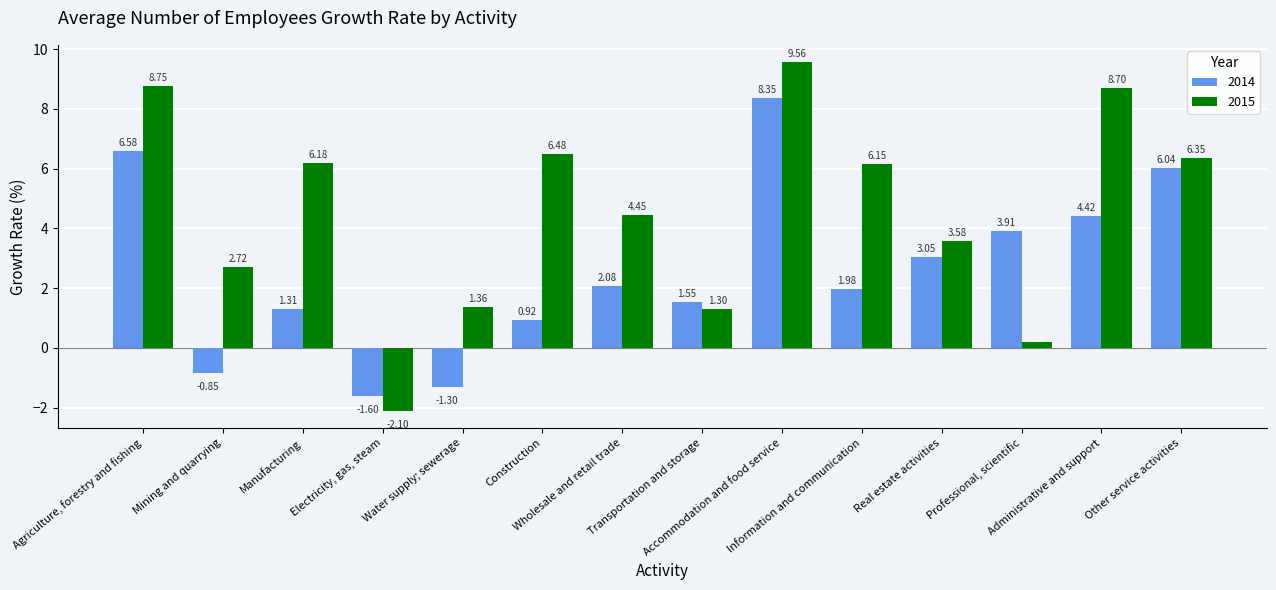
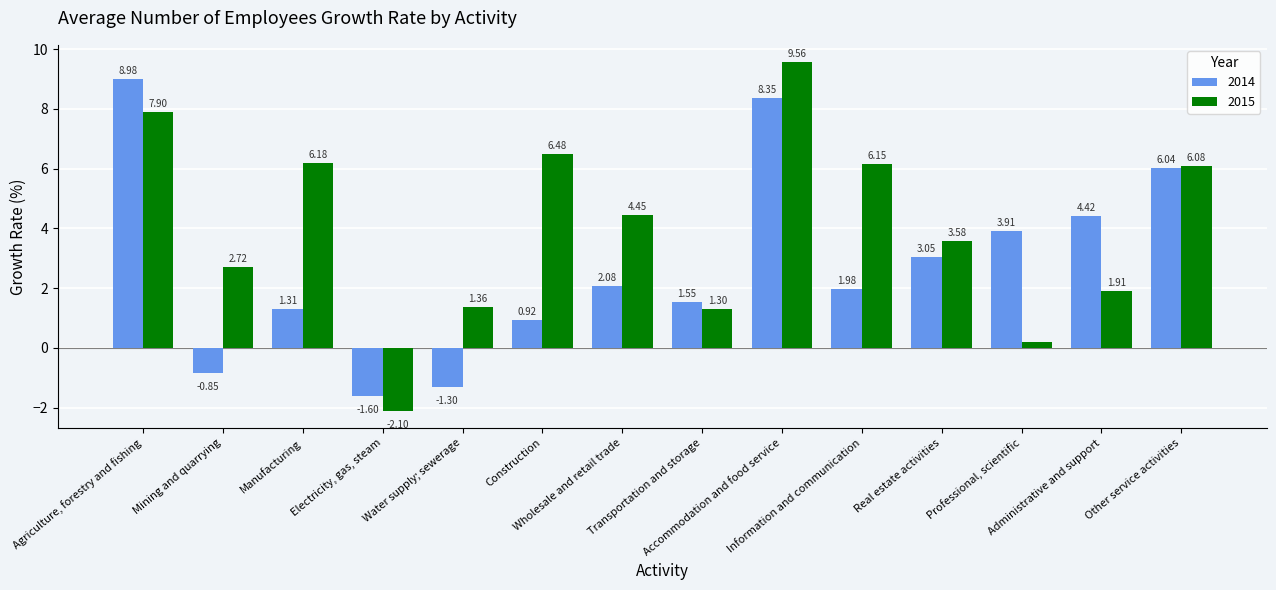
2014, Agriculture, forestry and fishing: 6.58 -> 8.98
2015, Agriculture, forestry and fishing: 8.75 -> 7.90
2015, Administrative and support: 8.70 -> 1.91
2015, Other service activities: 6.35 -> 6.08
